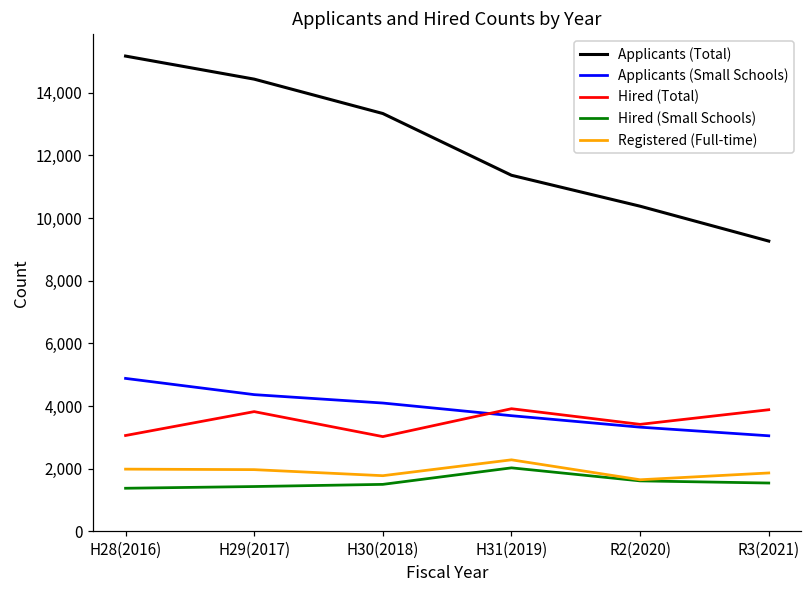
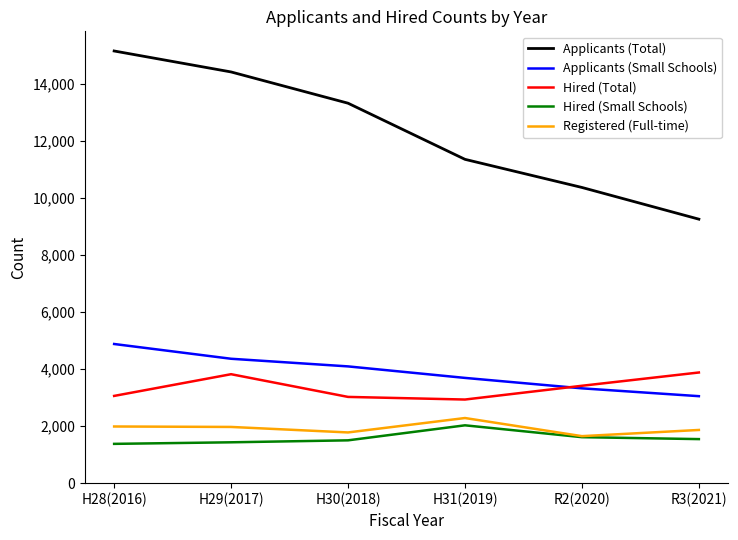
Hired (Total), H31(2019): 3,900 -> 2,900
